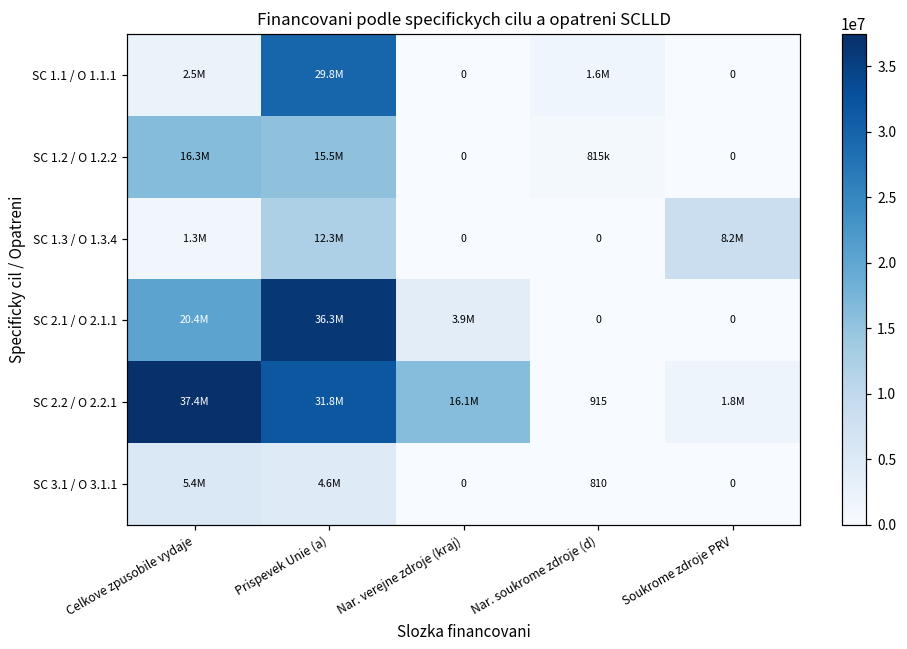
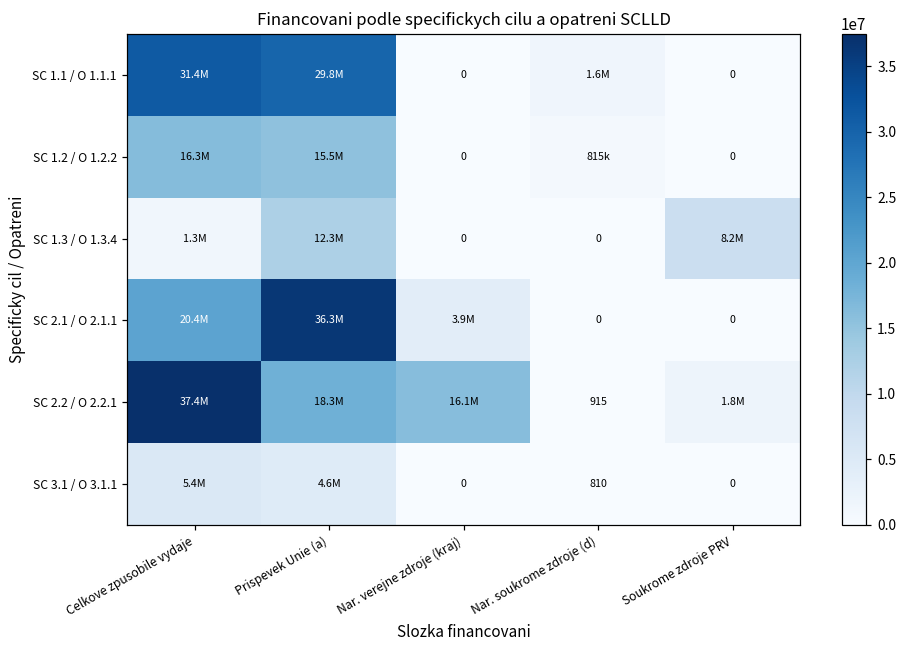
SC 1.1 / O 1.1.1, Celkove zpusobile vydaje: 2.5M -> 31.4M
SC 2.2 / O 2.2.1, Prispevek Unie (a): 31.8M -> 18.3M
